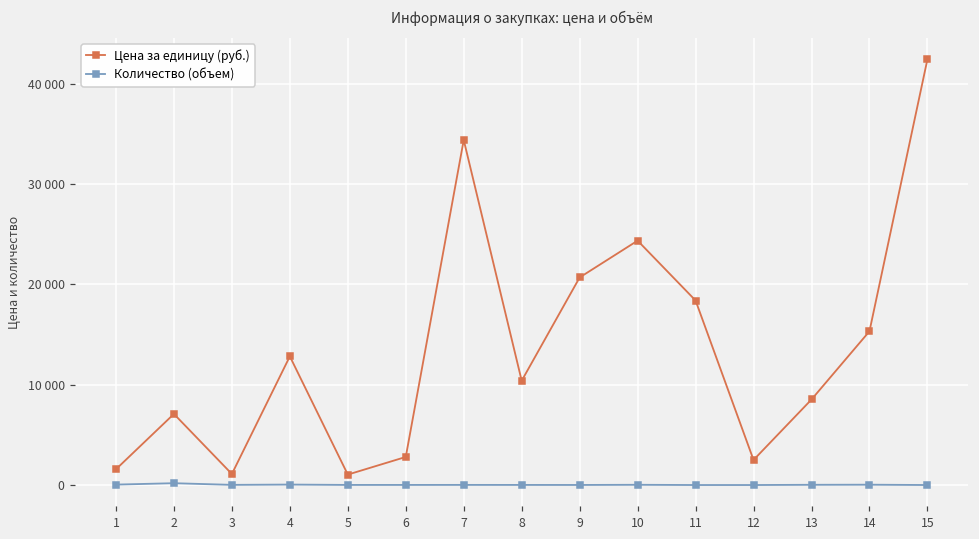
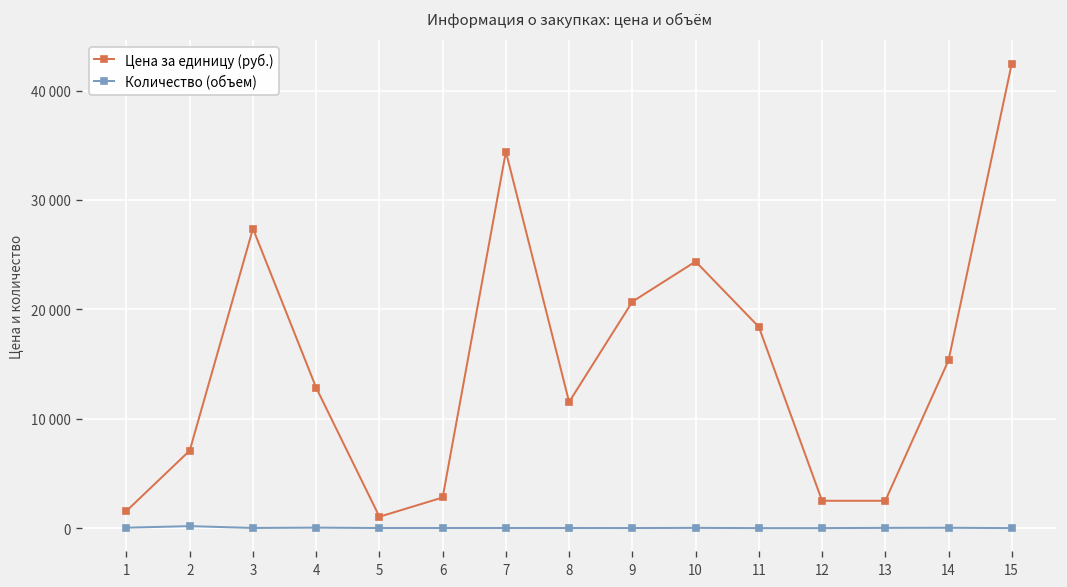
Цена за единицу (руб.), 3: 1000 -> 27000
Цена за единицу (руб.), 8: 10000 -> 12000
Цена за единицу (руб.), 13: 9000 -> 3000
